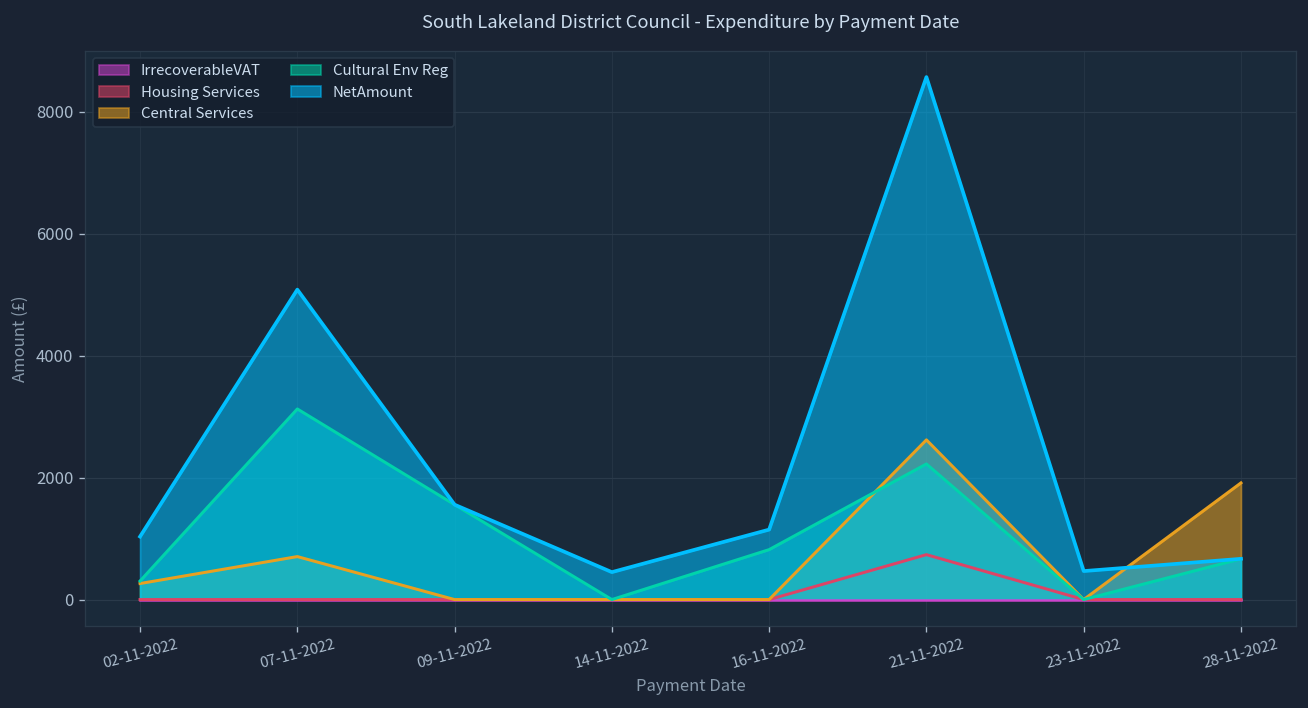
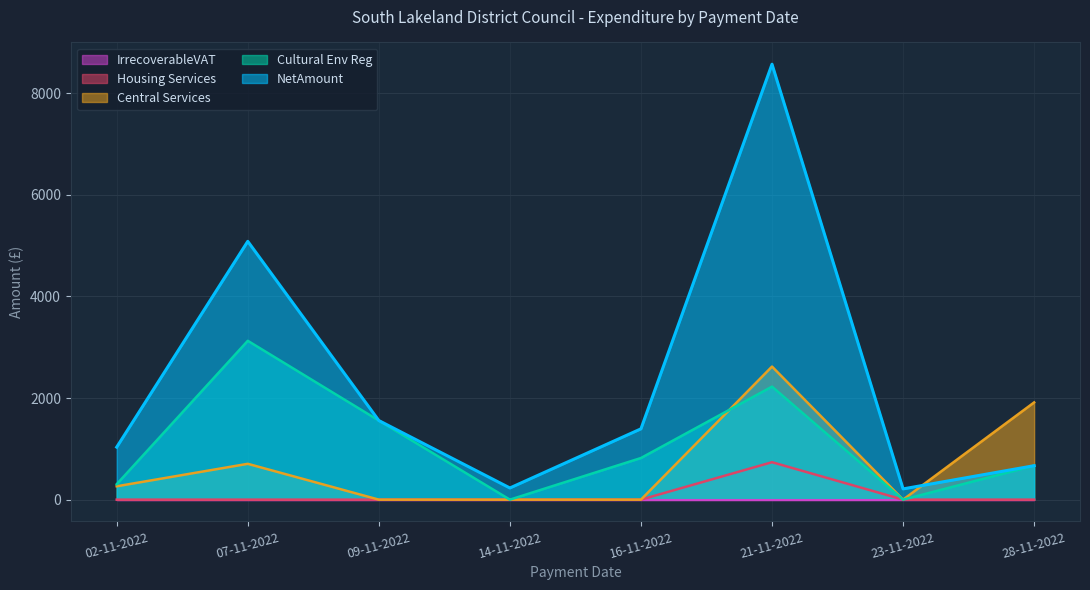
NetAmount, 14-11-2022: 500 -> 200
NetAmount, 16-11-2022: 1100 -> 1400
NetAmount, 23-11-2022: 500 -> 200
